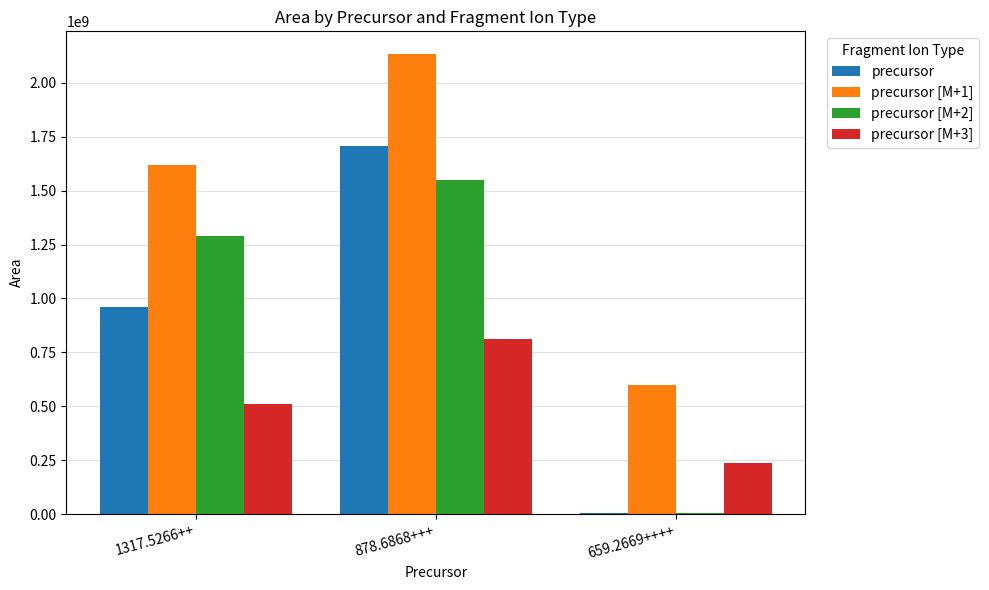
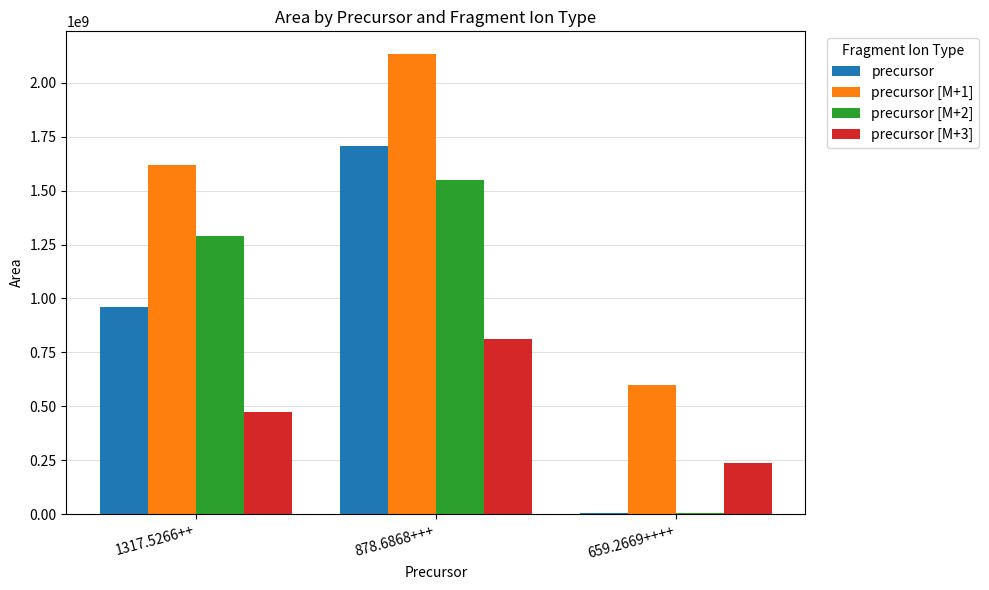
precursor [M+3], 1317.5266++: 510000000 -> 470000000
